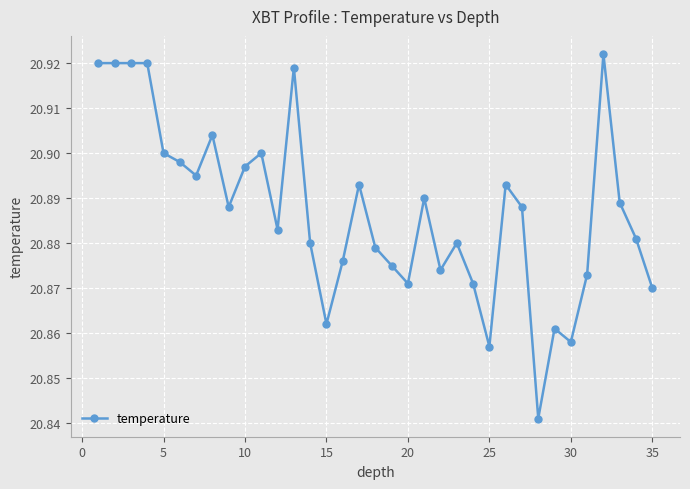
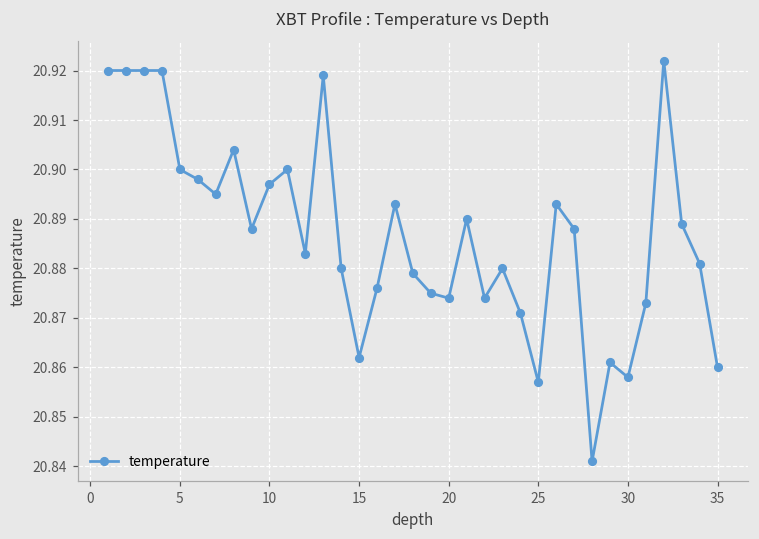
20: 20.871 -> 20.874
35: 20.87 -> 20.86
